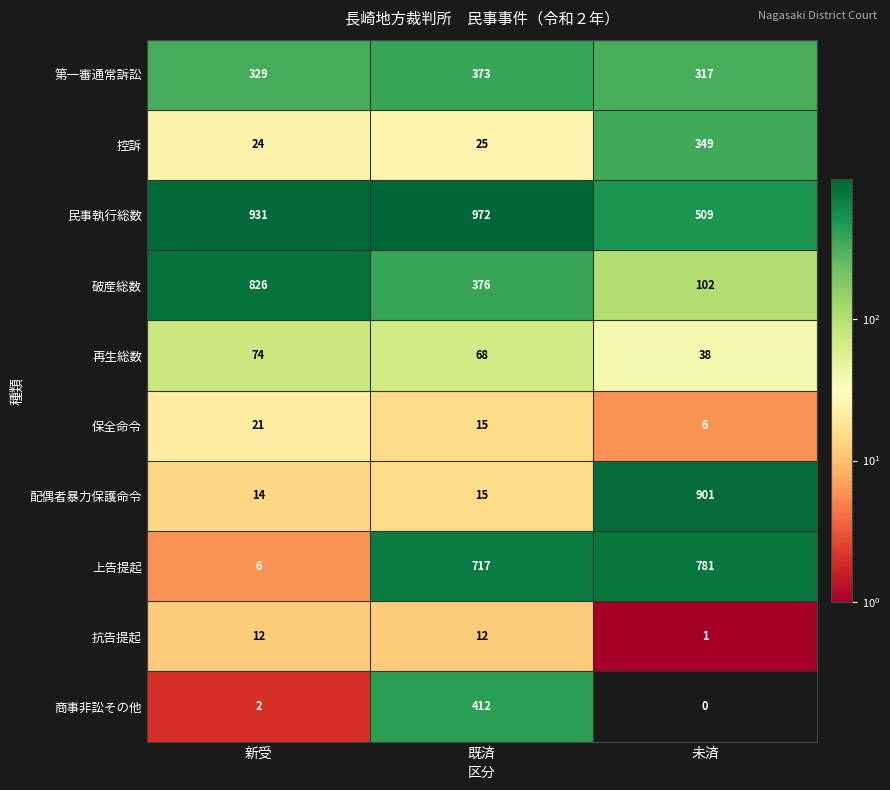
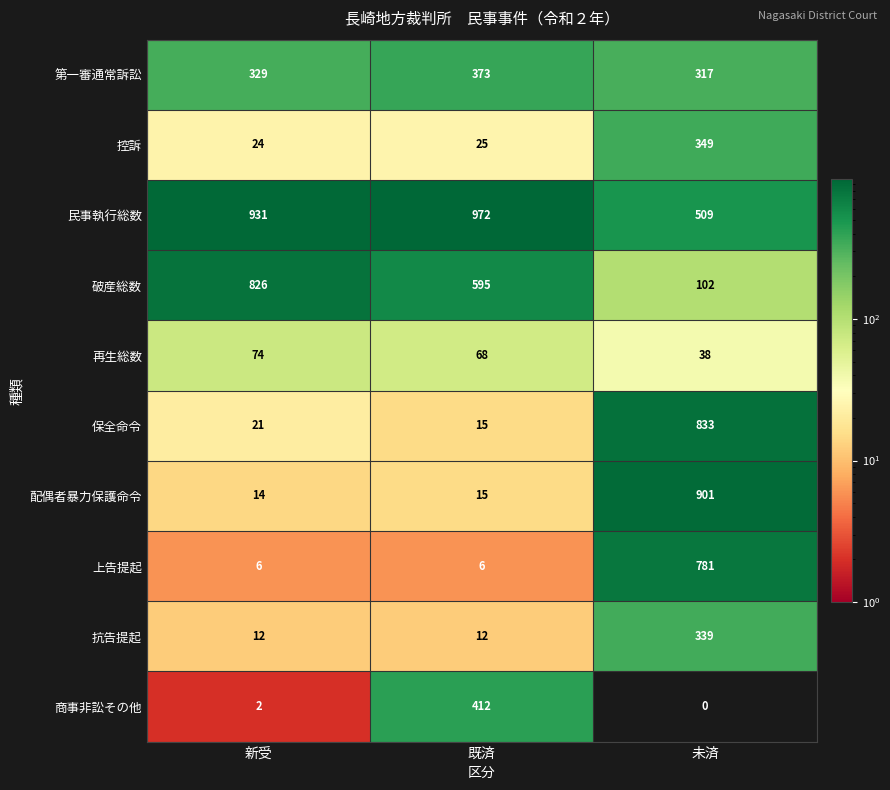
破産総数, 既済: 376 -> 595
保全命令, 未済: 6 -> 833
上告提起, 既済: 717 -> 6
抗告提起, 未済: 1 -> 339
